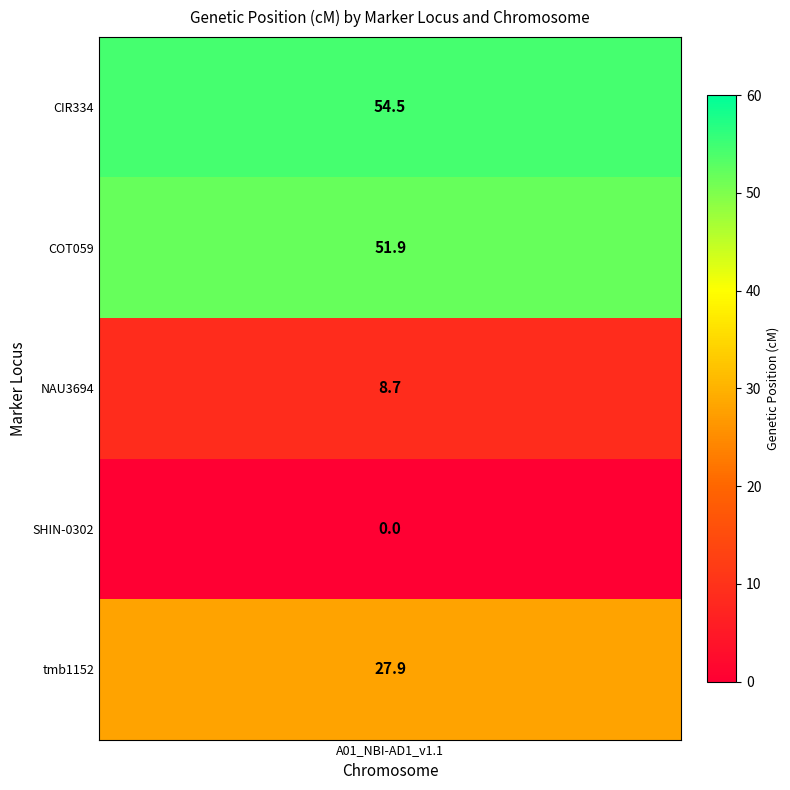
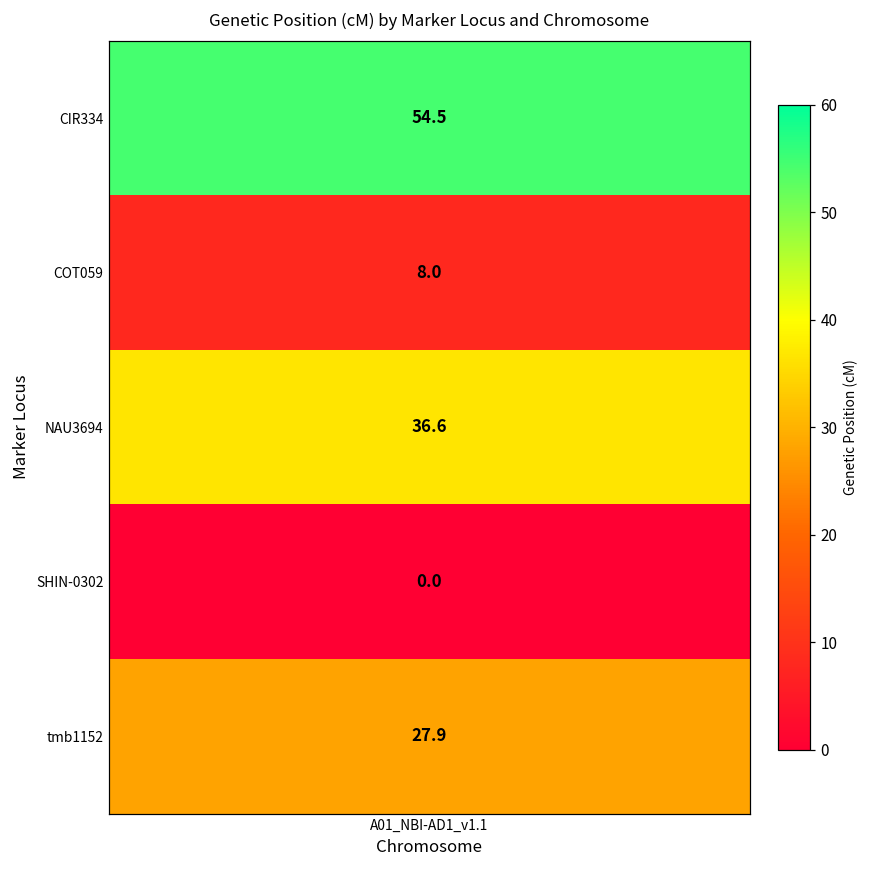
COT059, A01_NBI-AD1_v1.1: 51.9 -> 8.0
NAU3694, A01_NBI-AD1_v1.1: 8.7 -> 36.6
